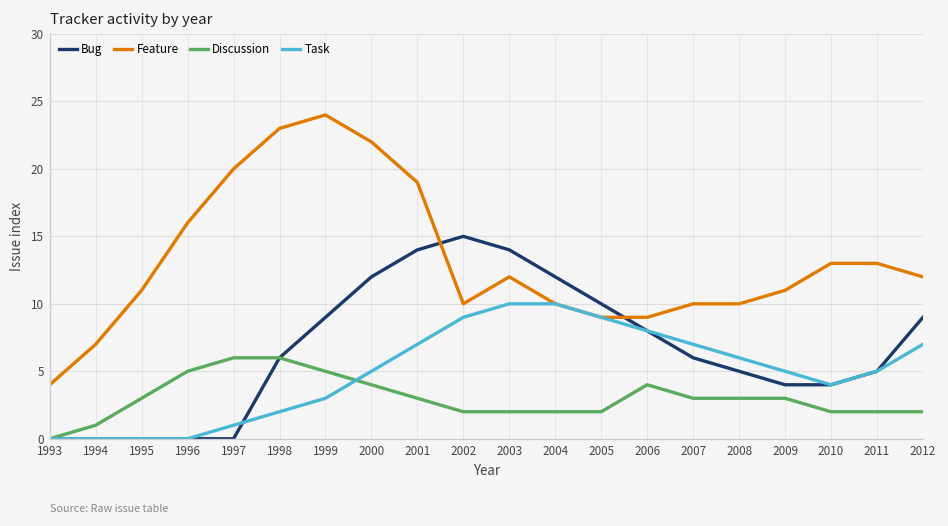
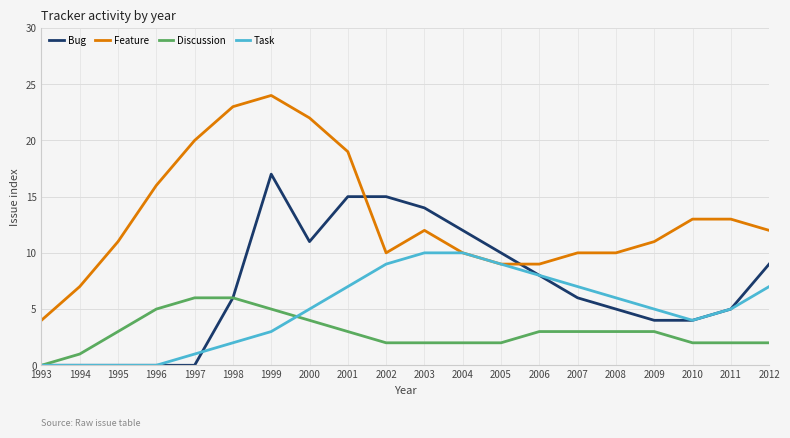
Bug, 1999: 9 -> 17
Bug, 2000: 12 -> 11
Bug, 2001: 14 -> 15
Discussion, 2006: 4 -> 3
